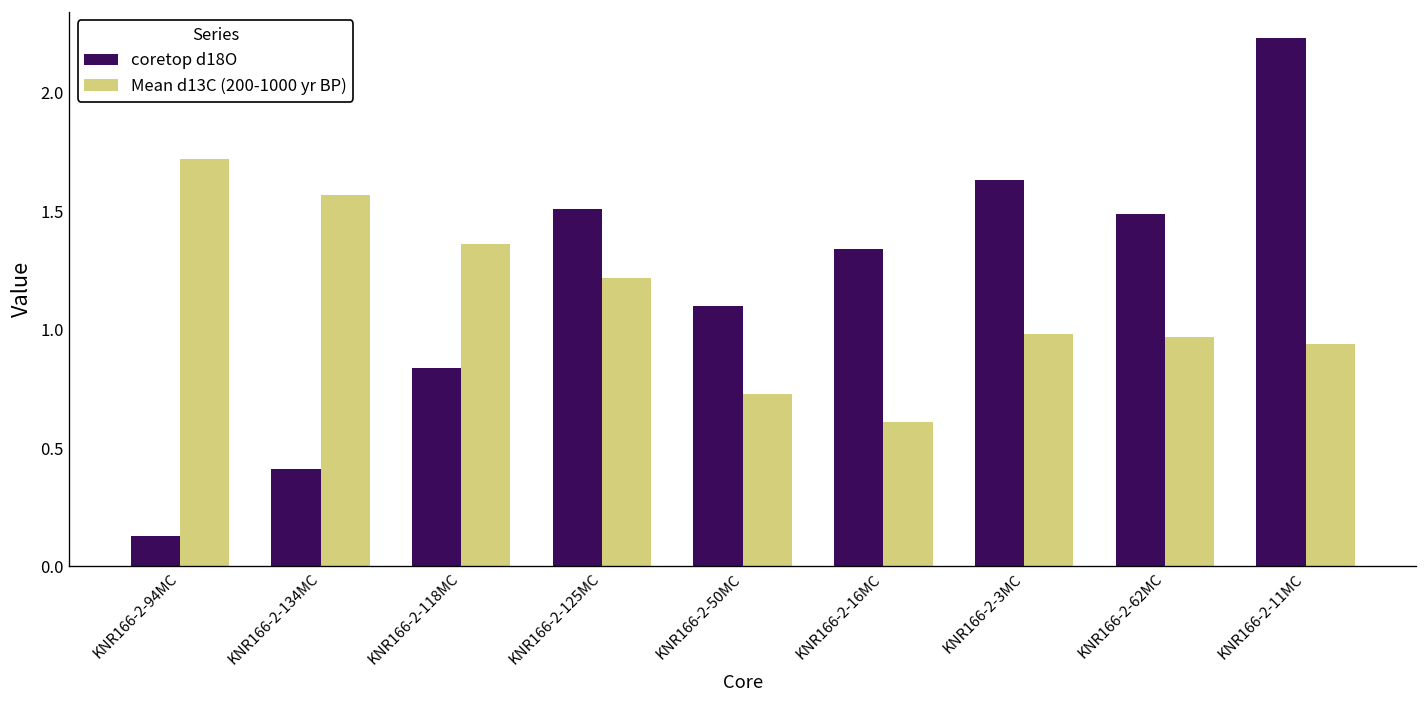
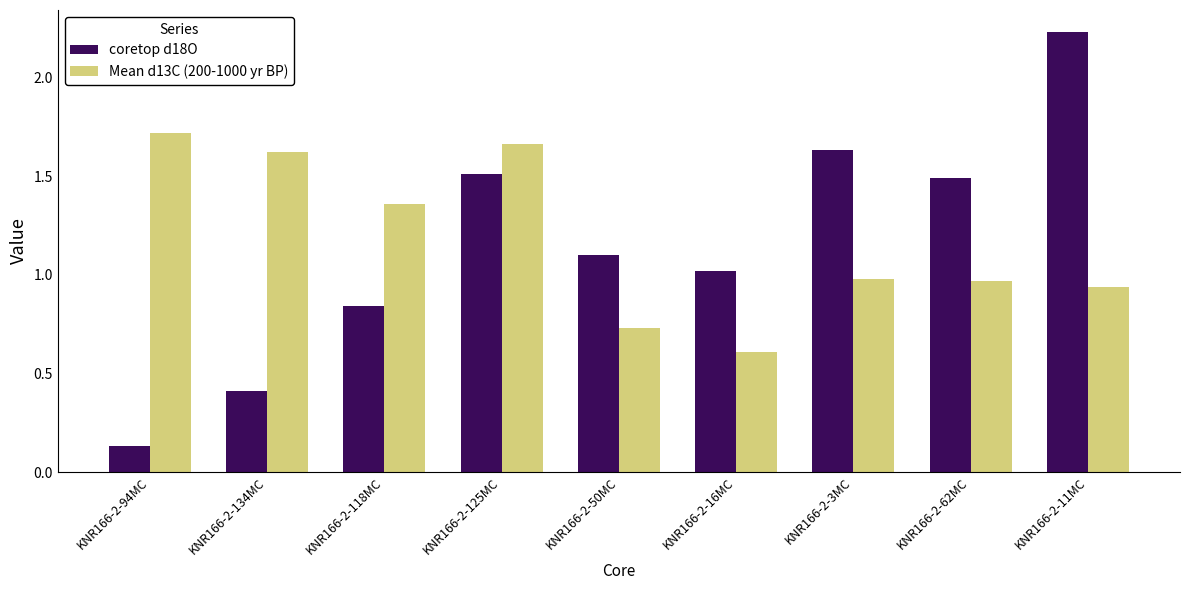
Mean d13C (200-1000 yr BP), KNR166-2-134MC: 1.57 -> 1.62
Mean d13C (200-1000 yr BP), KNR166-2-125MC: 1.22 -> 1.66
coretop d18O, KNR166-2-16MC: 1.34 -> 1.02
